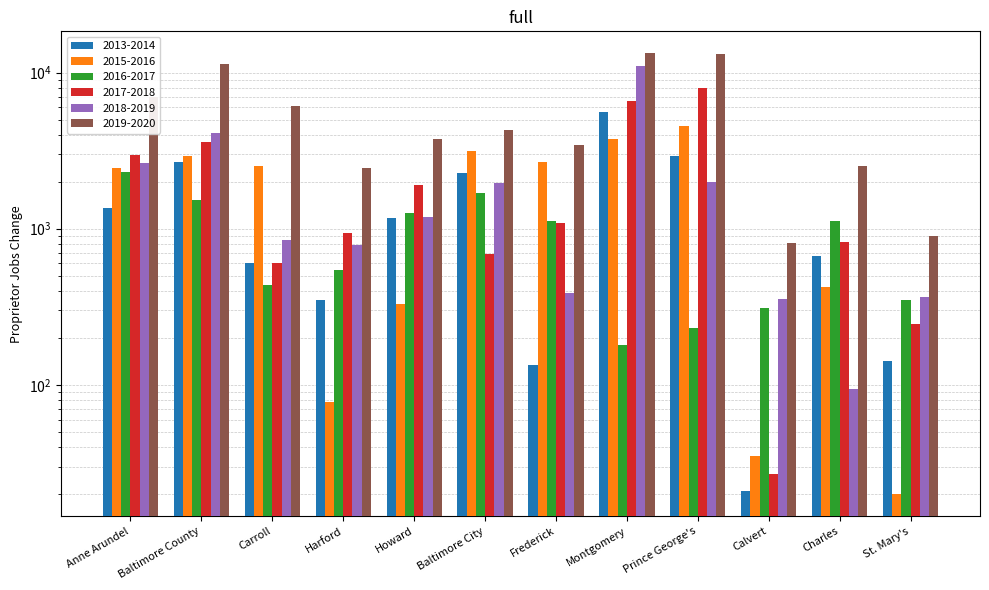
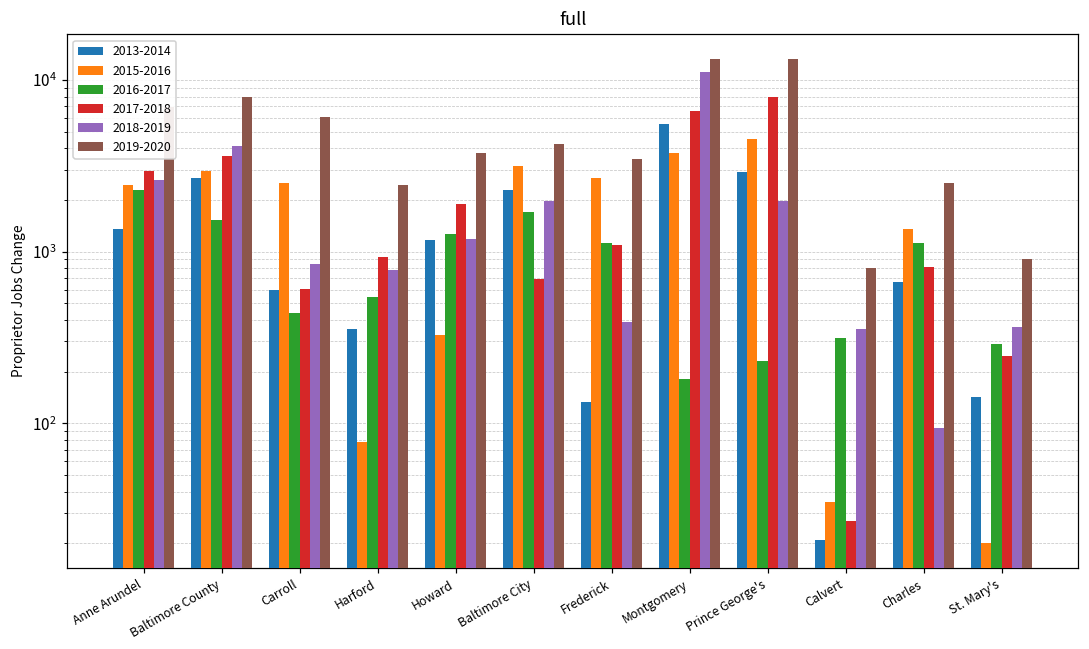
2019-2020, Baltimore County: 11000 -> 8000
2015-2016, Charles: 420 -> 1400
2016-2017, St. Mary's: 350 -> 290
